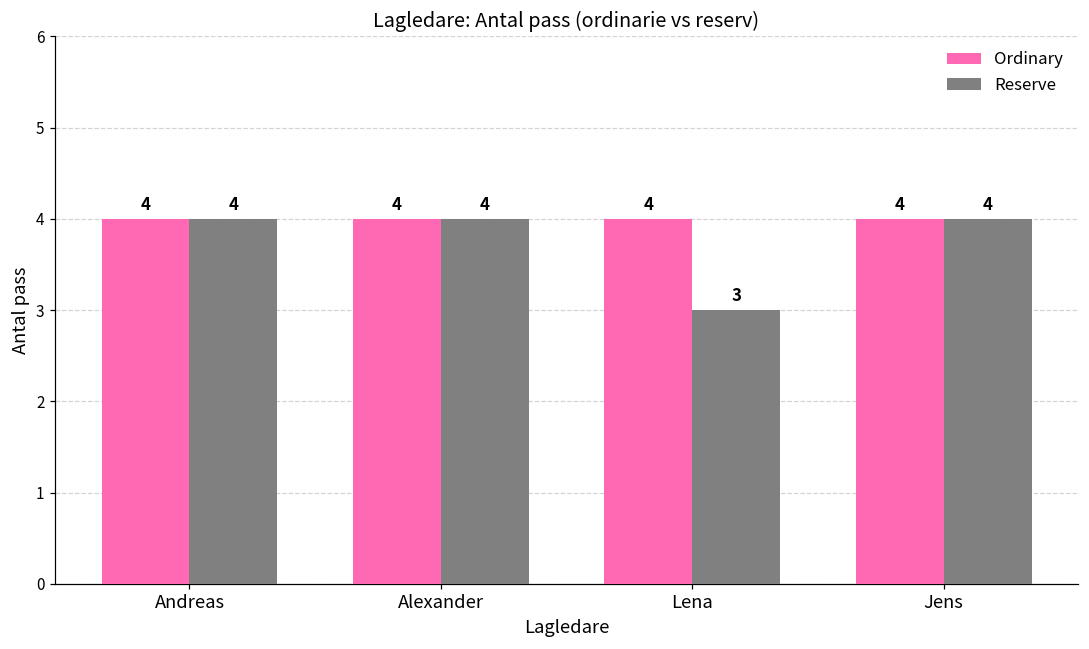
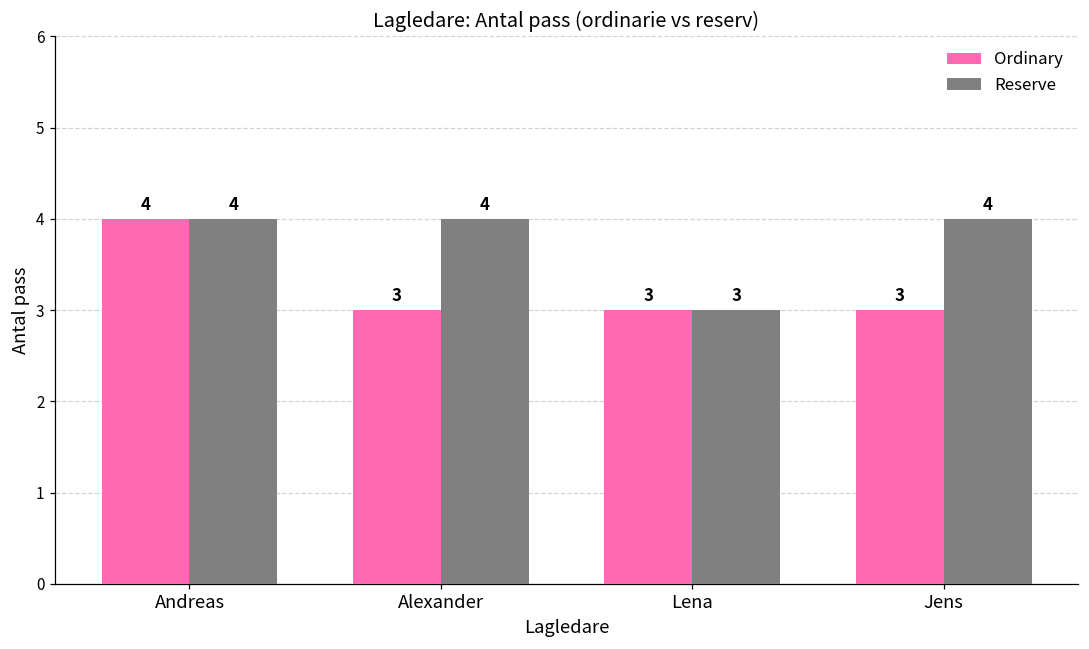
Ordinary, Alexander: 4 -> 3
Ordinary, Lena: 4 -> 3
Ordinary, Jens: 4 -> 3
